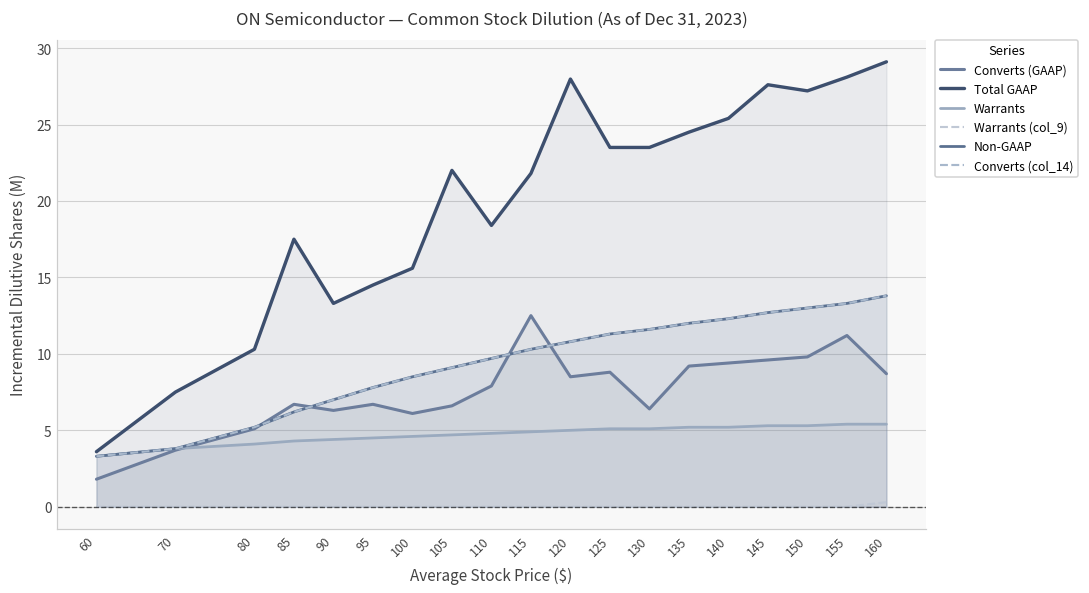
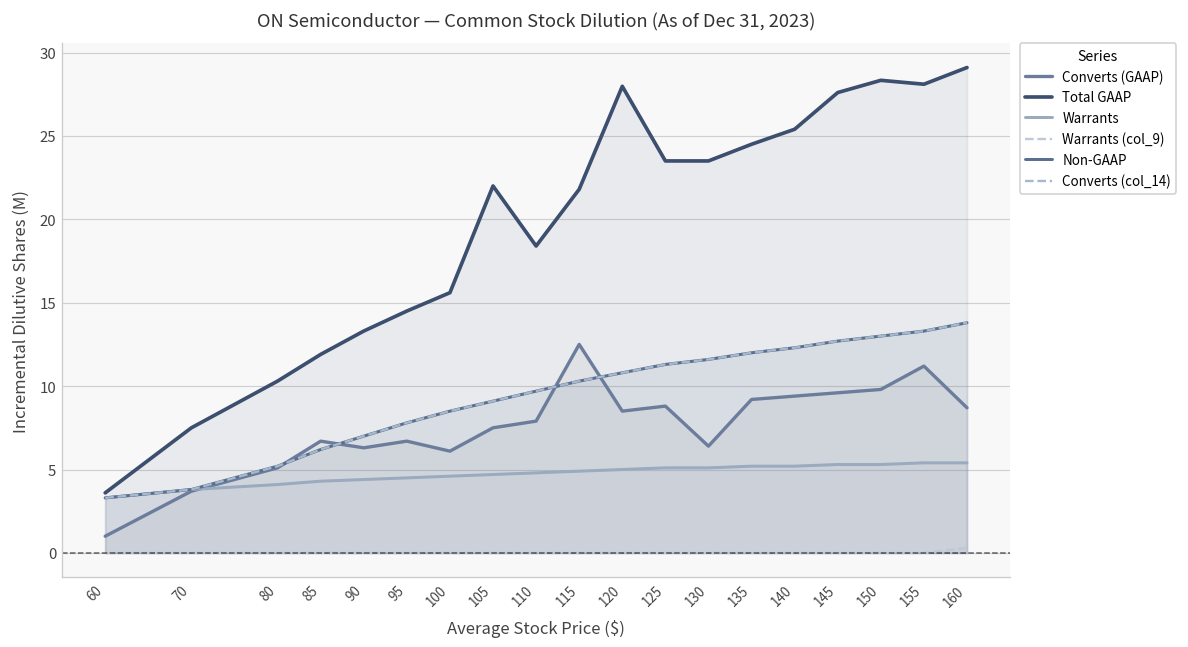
Converts (GAAP), 60: 1.8 -> 1.0
Total GAAP, 85: 17.5 -> 11.9
Converts (GAAP), 105: 6.6 -> 7.5
Total GAAP, 150: 27.2 -> 28.3
